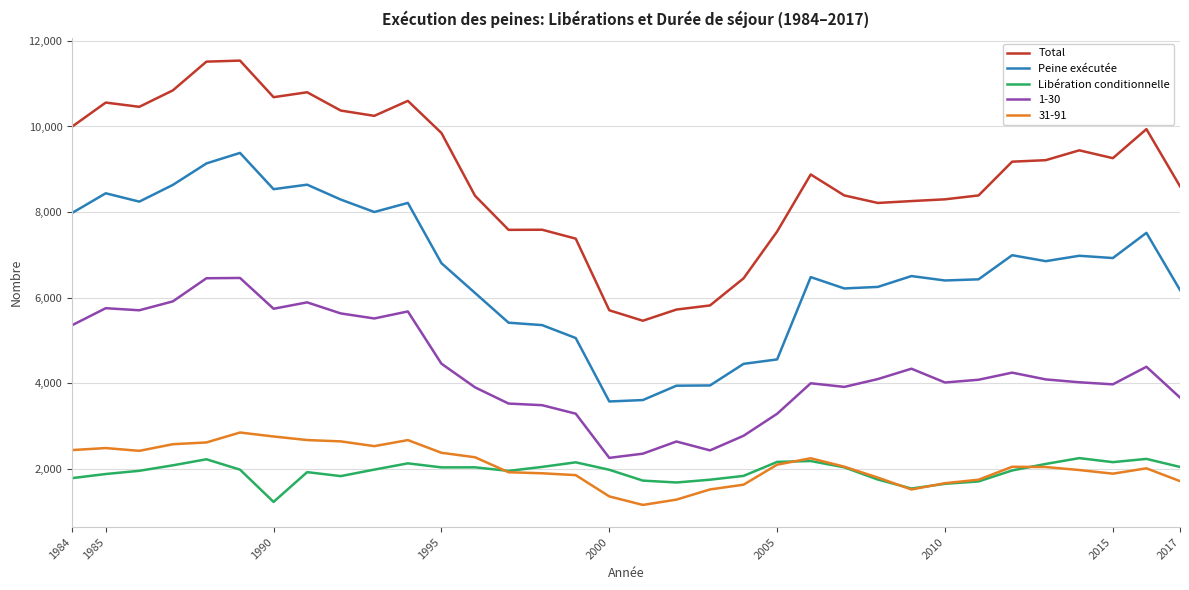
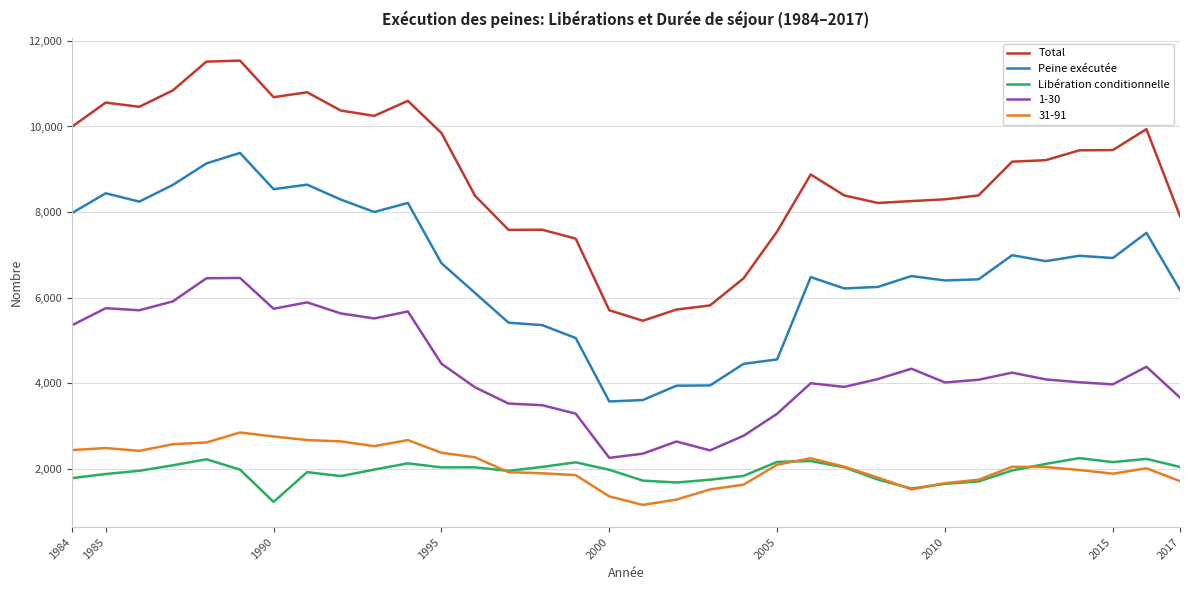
Total, 2015: 9,300 -> 9,400
Total, 2017: 8,600 -> 7,900
